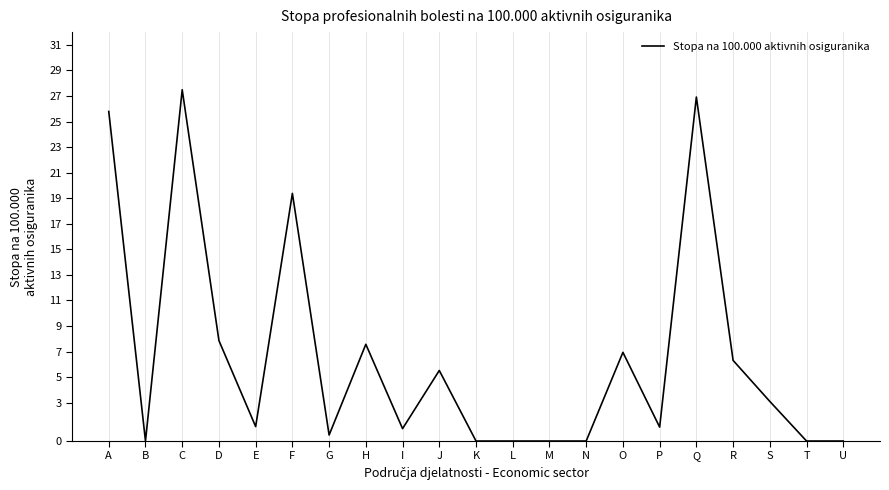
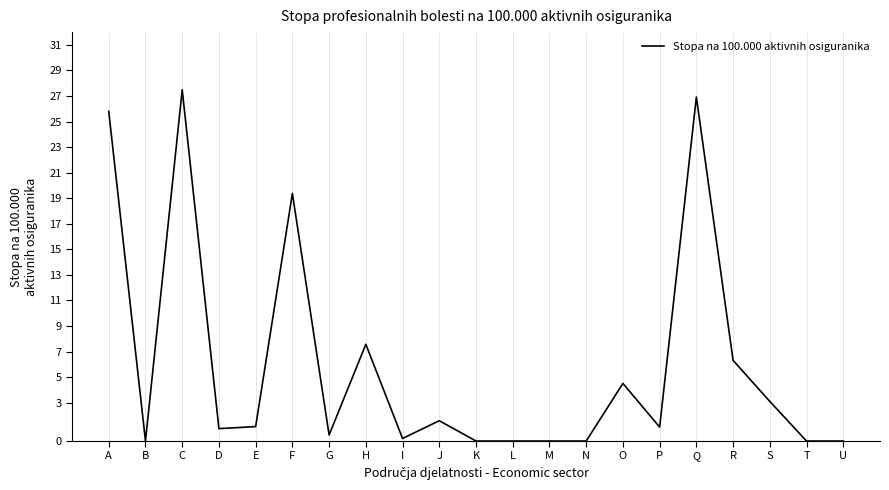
D: 7.9 -> 1.0
I: 1.0 -> 0.2
J: 5.5 -> 1.6
O: 6.9 -> 4.5
